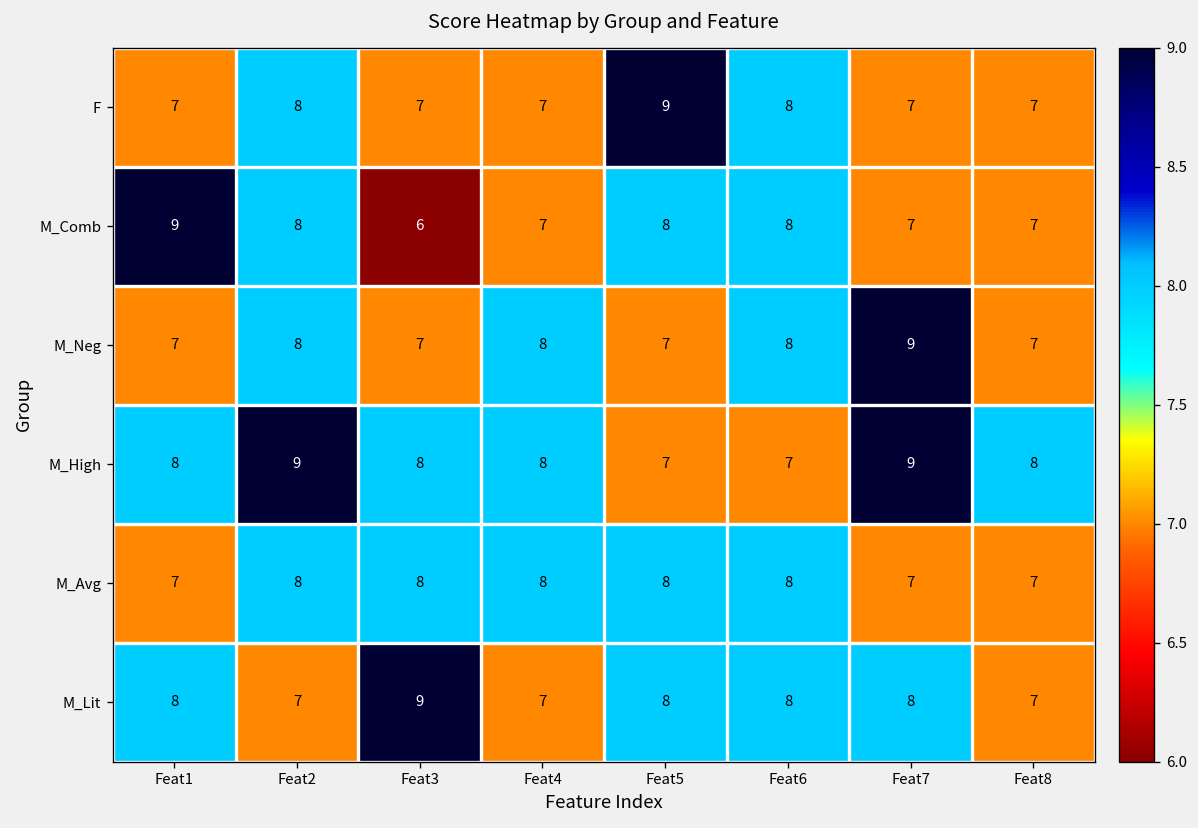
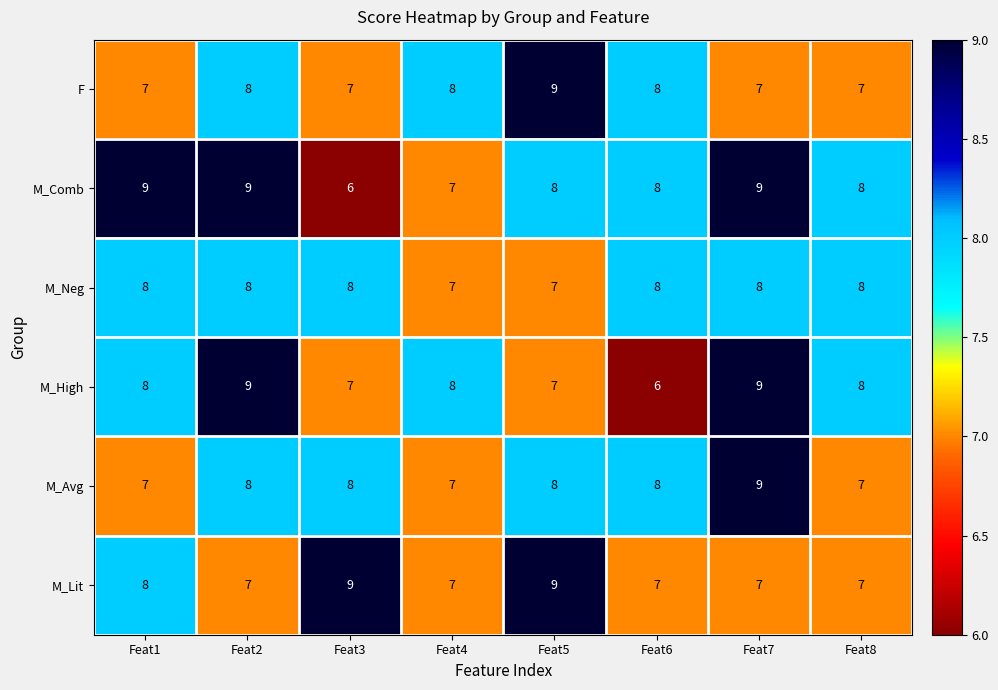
F, Feat4: 7 -> 8
M_Comb, Feat2: 8 -> 9
M_Comb, Feat7: 7 -> 9
M_Comb, Feat8: 7 -> 8
M_Neg, Feat1: 7 -> 8
M_Neg, Feat3: 7 -> 8
M_Neg, Feat4: 8 -> 7
M_Neg, Feat7: 9 -> 8
M_Neg, Feat8: 7 -> 8
M_High, Feat3: 8 -> 7
M_High, Feat6: 7 -> 6
M_Avg, Feat4: 8 -> 7
M_Avg, Feat7: 7 -> 9
M_Lit, Feat5: 8 -> 9
M_Lit, Feat6: 8 -> 7
M_Lit, Feat7: 8 -> 7
